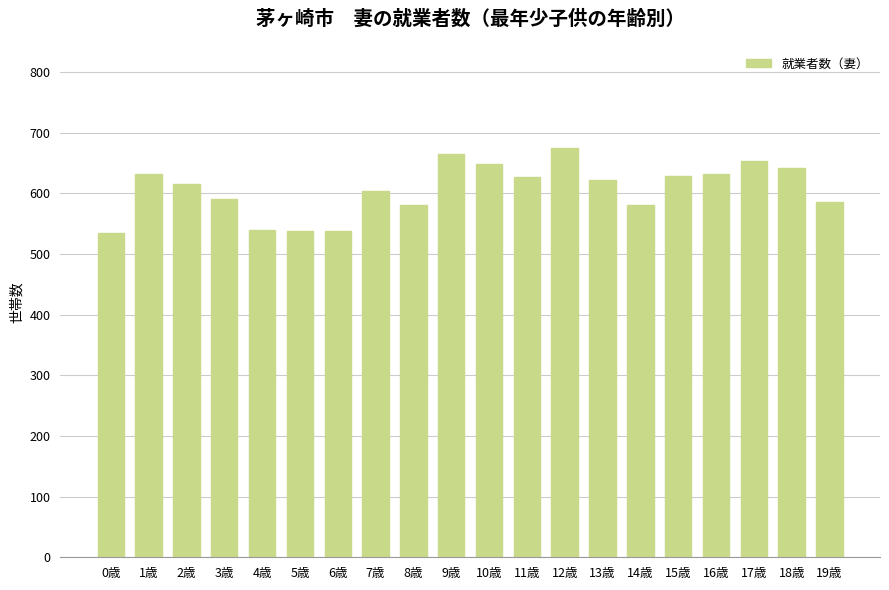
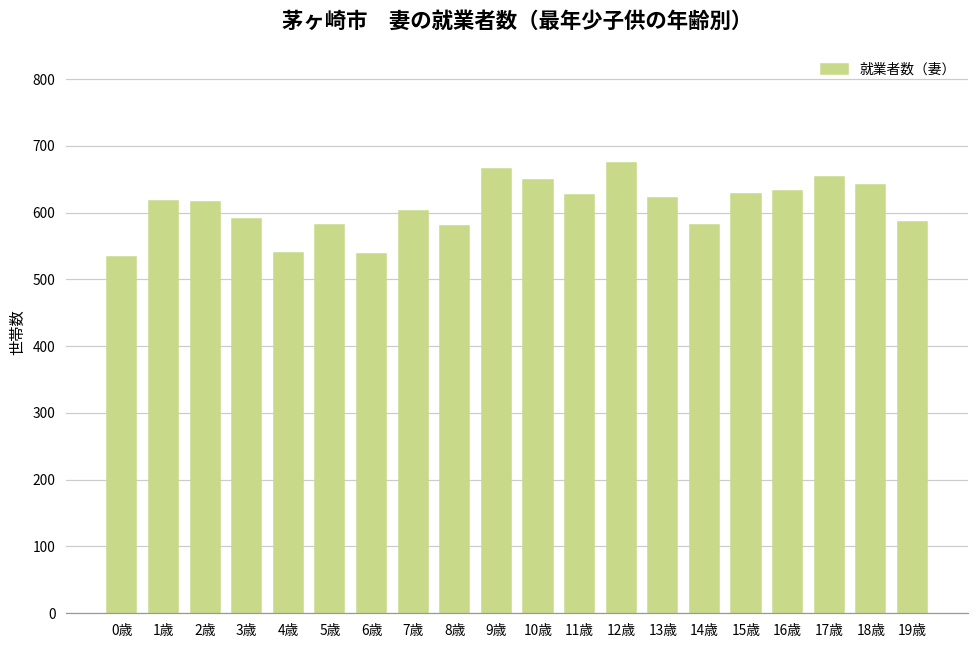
1歳: 630 -> 620
5歳: 540 -> 580
